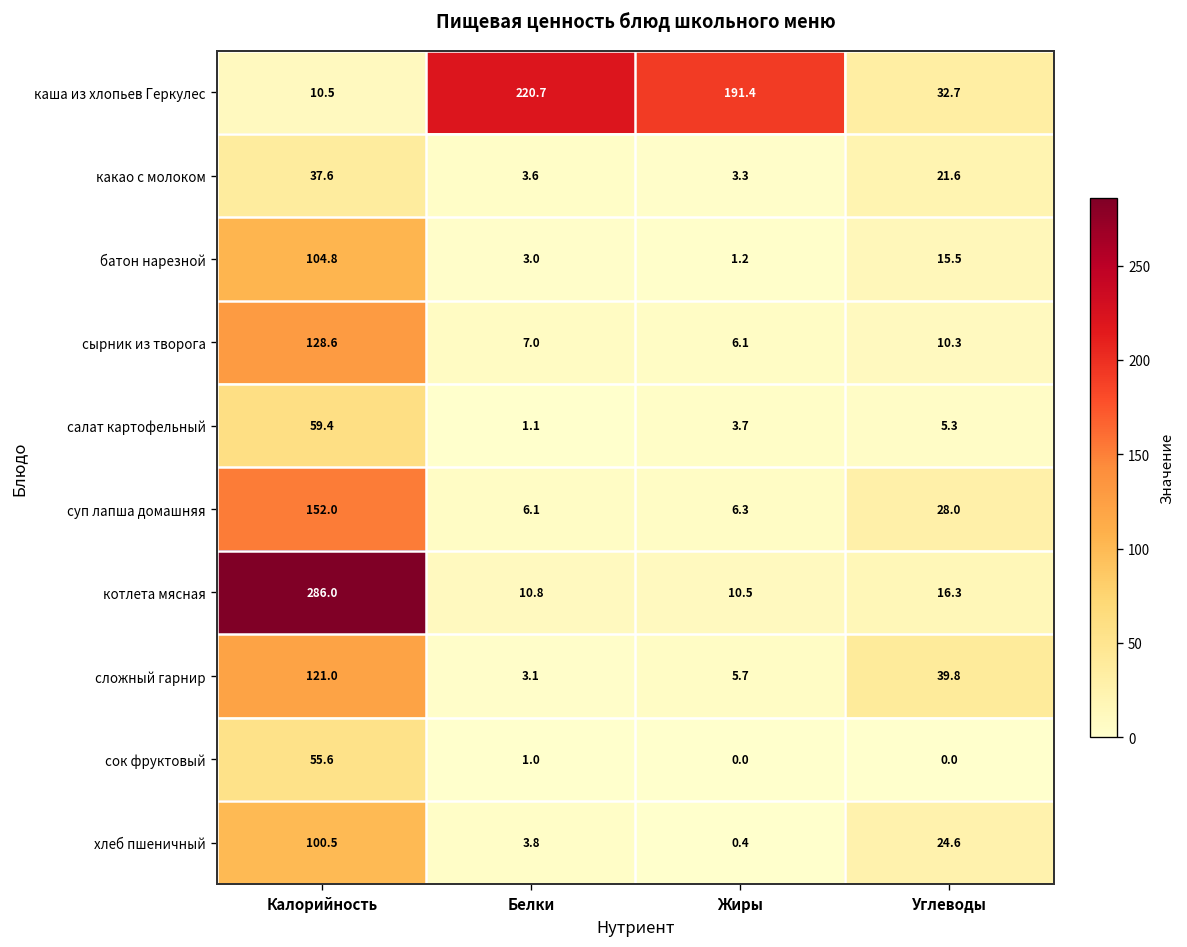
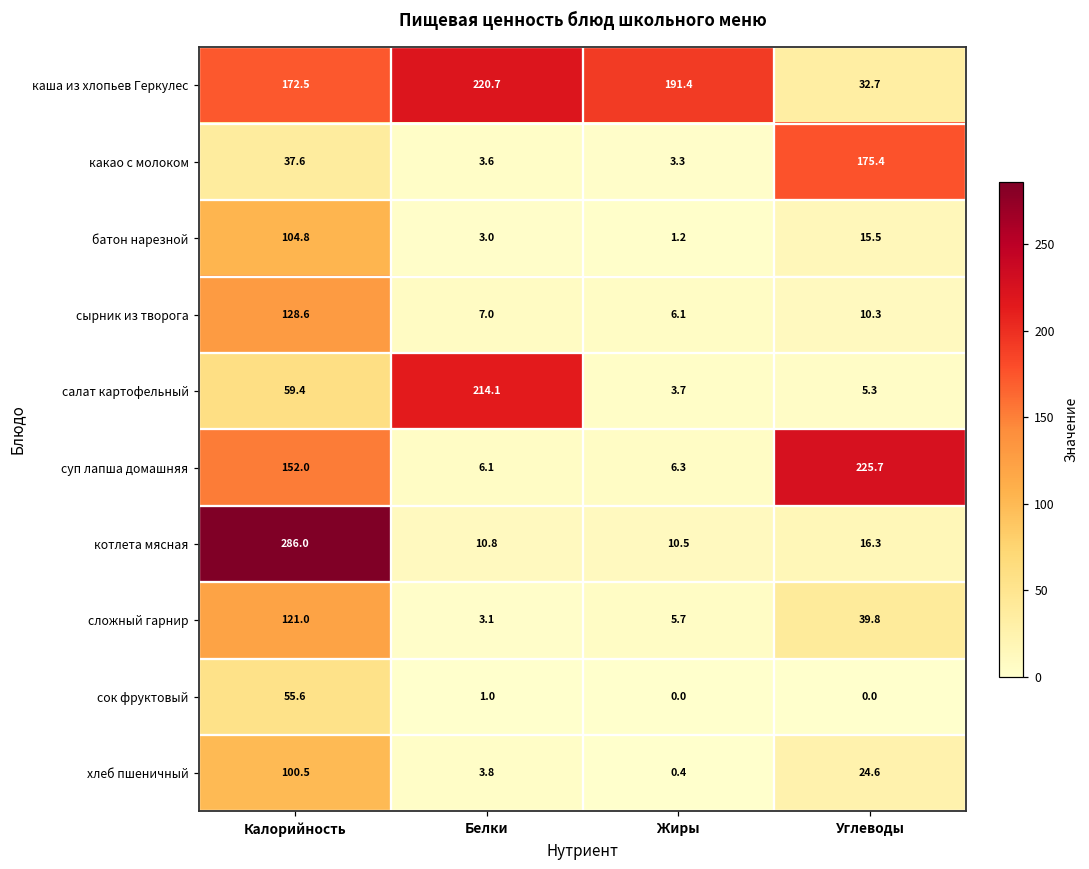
каша из хлопьев Геркулес, Калорийность: 10.5 -> 172.5
какао с молоком, Углеводы: 21.6 -> 175.4
салат картофельный, Белки: 1.1 -> 214.1
суп лапша домашняя, Углеводы: 28.0 -> 225.7
